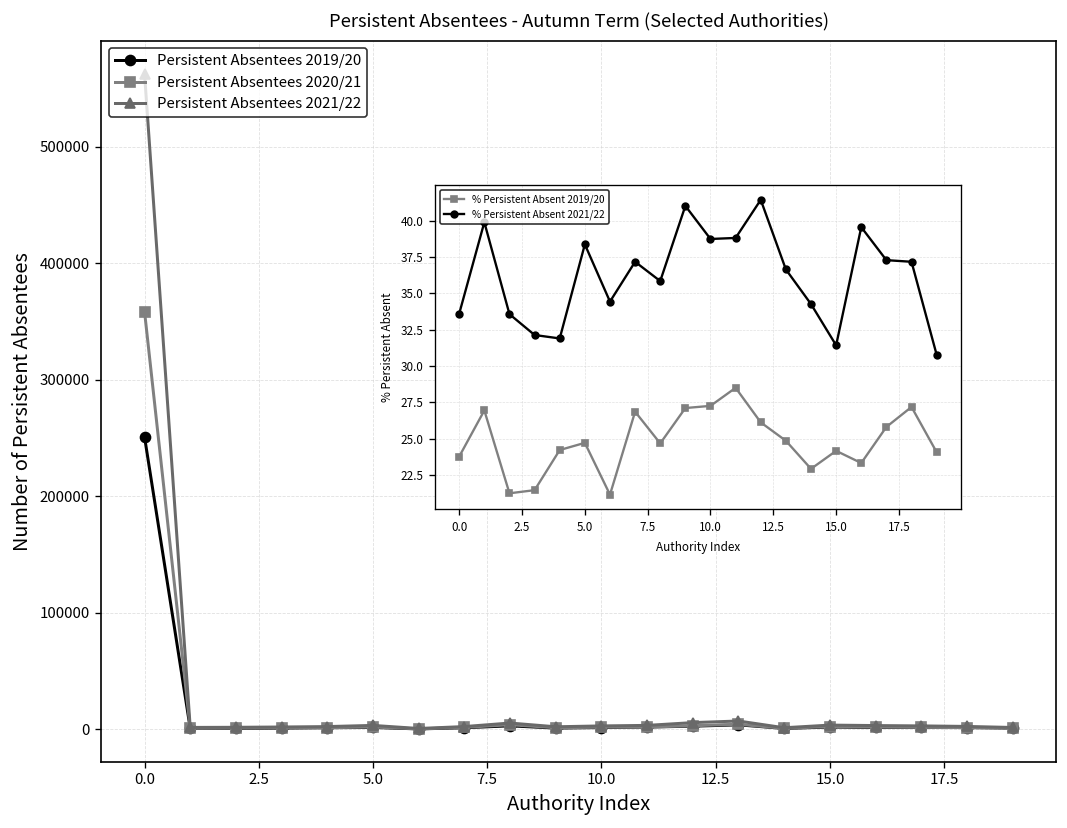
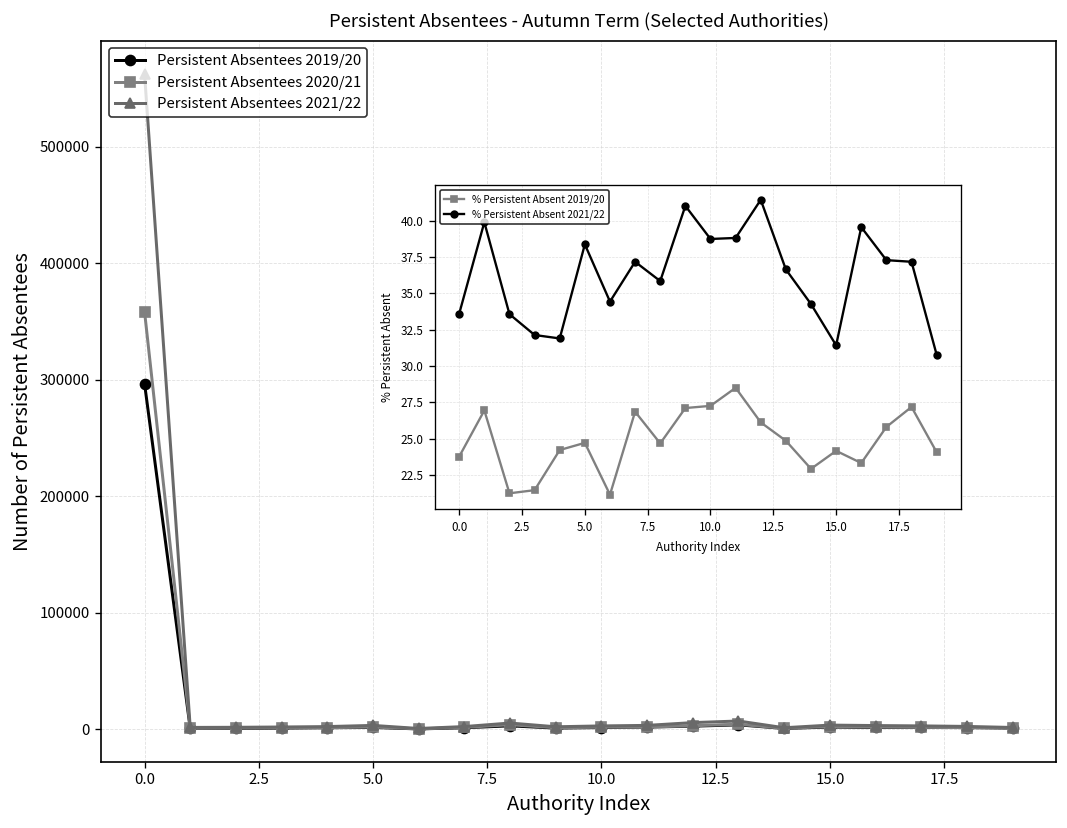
Persistent Absentees 2019/20, 0.0: 250000 -> 300000
